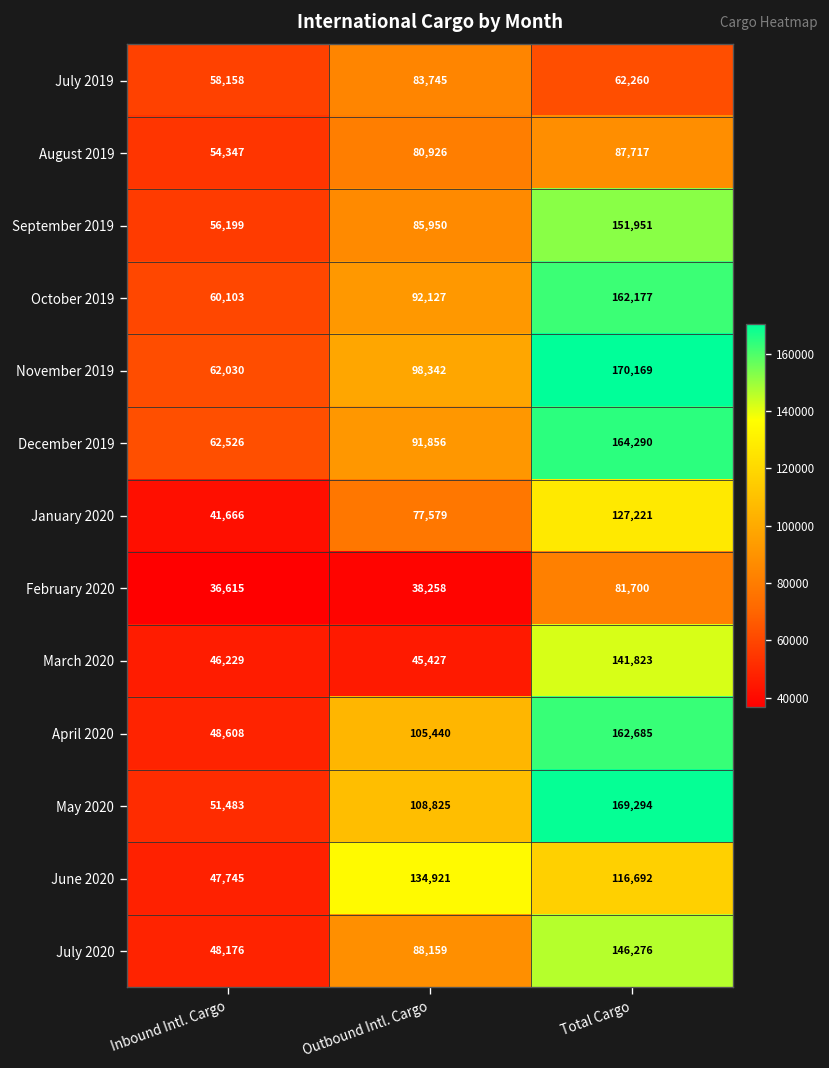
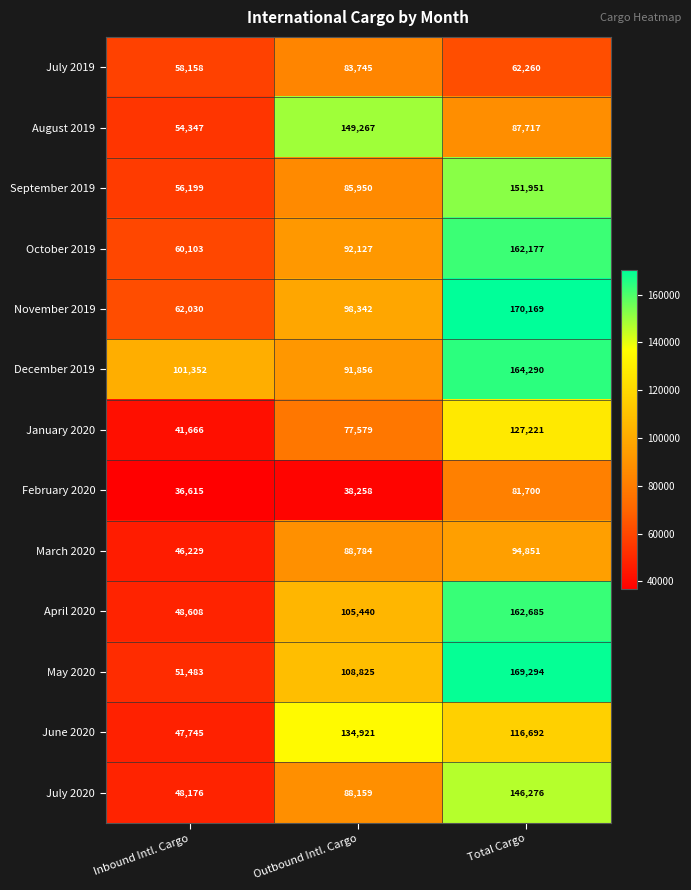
August 2019, Outbound Intl. Cargo: 80,926 -> 149,267
December 2019, Inbound Intl. Cargo: 62,526 -> 101,352
March 2020, Outbound Intl. Cargo: 45,427 -> 88,784
March 2020, Total Cargo: 141,823 -> 94,851
